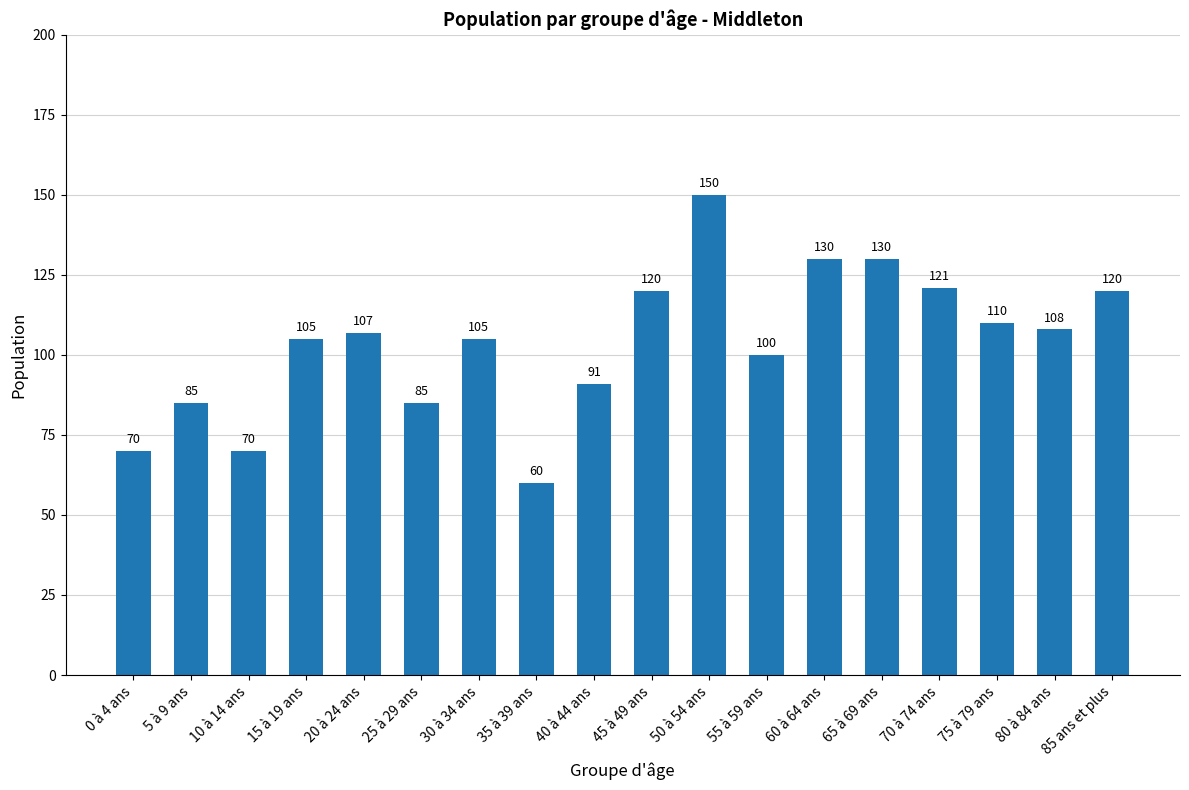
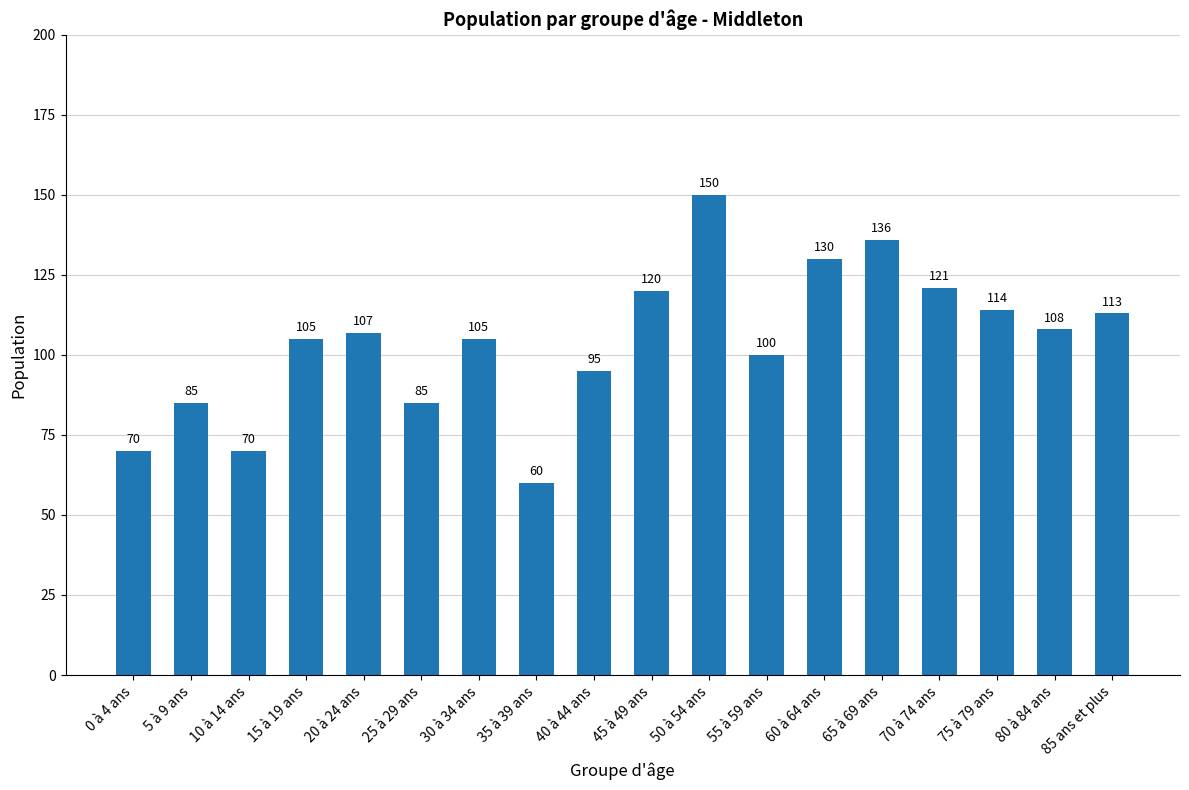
40 à 44 ans: 91 -> 95
65 à 69 ans: 130 -> 136
75 à 79 ans: 110 -> 114
85 ans et plus: 120 -> 113
